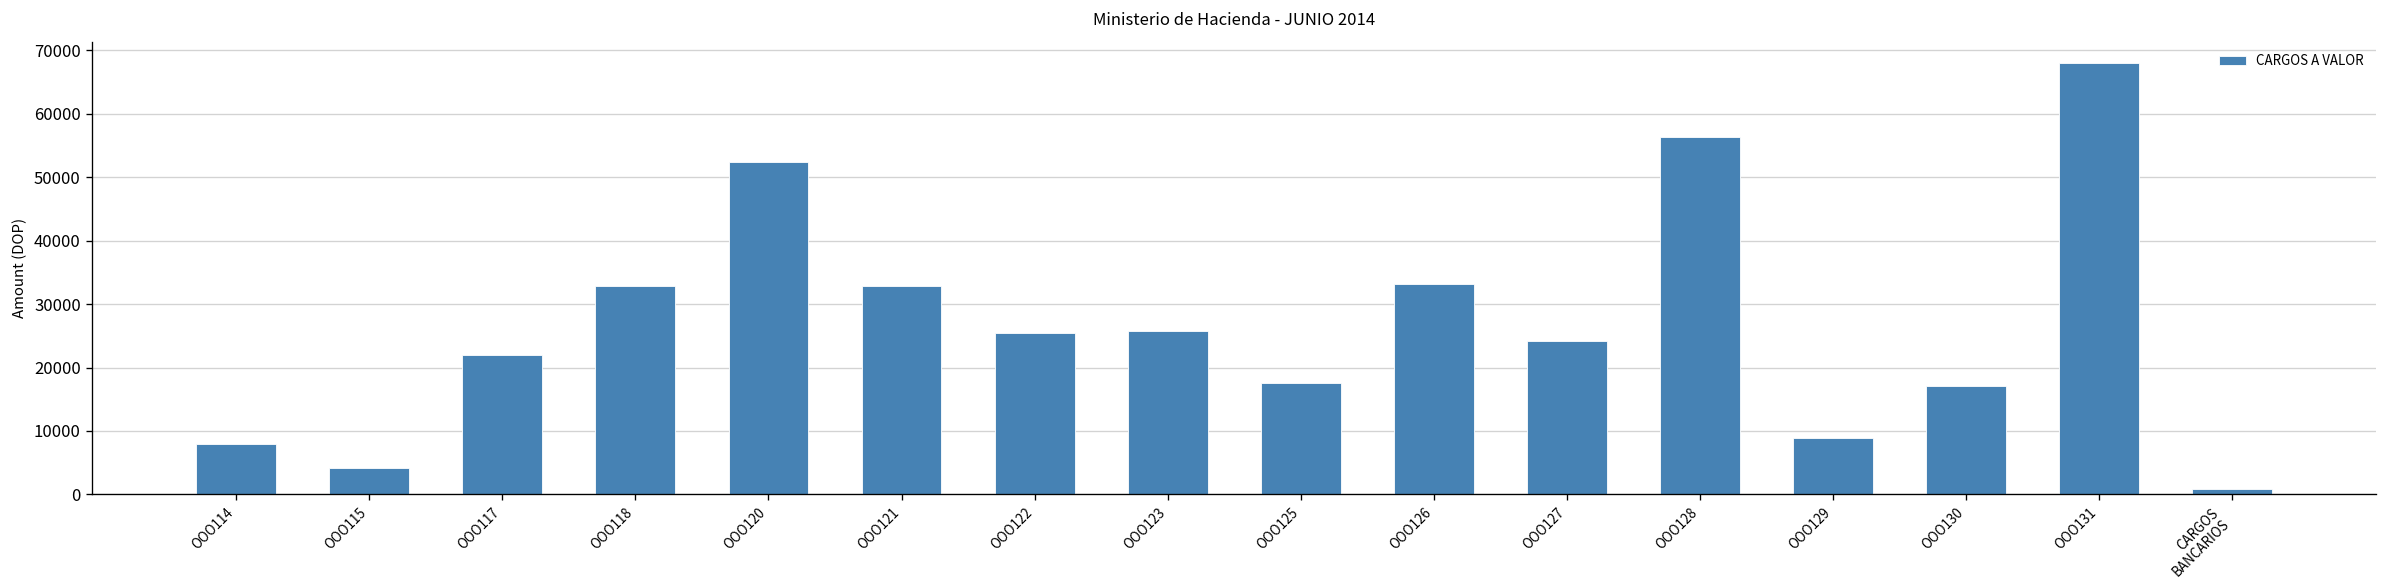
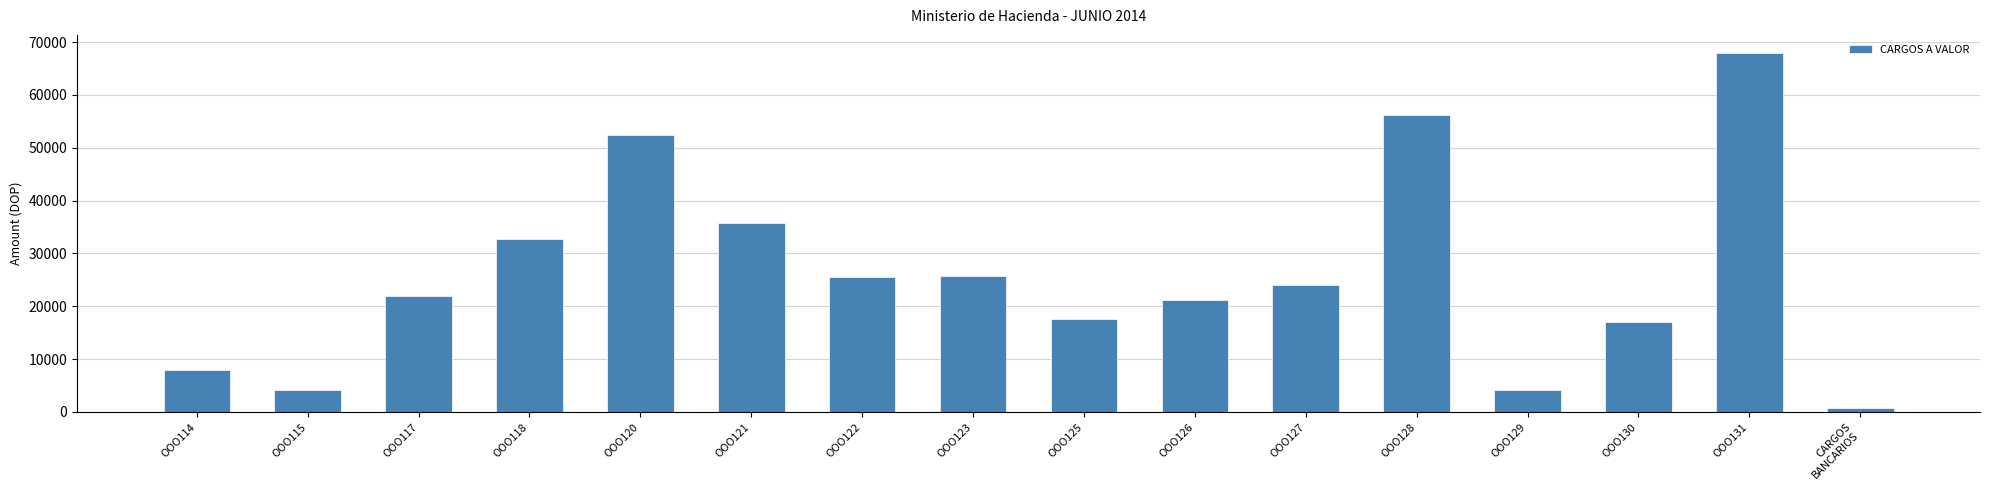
OOO121: 33000 -> 36000
OOO126: 33000 -> 21000
OOO129: 9000 -> 4000
